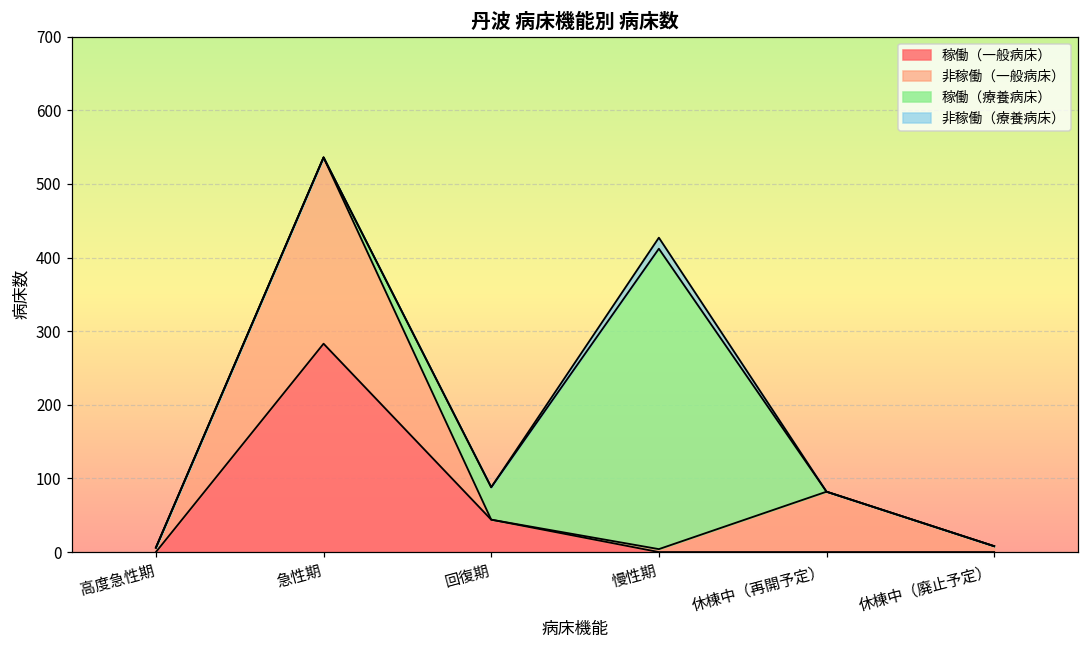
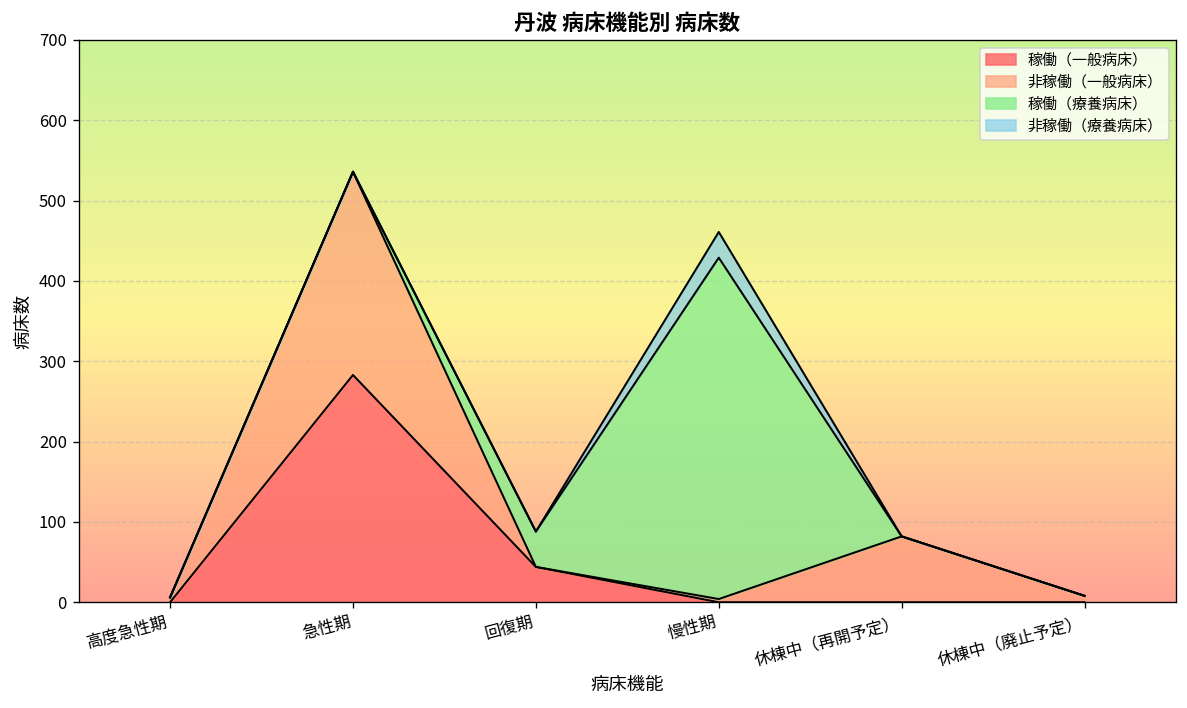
稼働（療養病床）, 慢性期: 410 -> 430
非稼働（療養病床）, 慢性期: 20 -> 30
